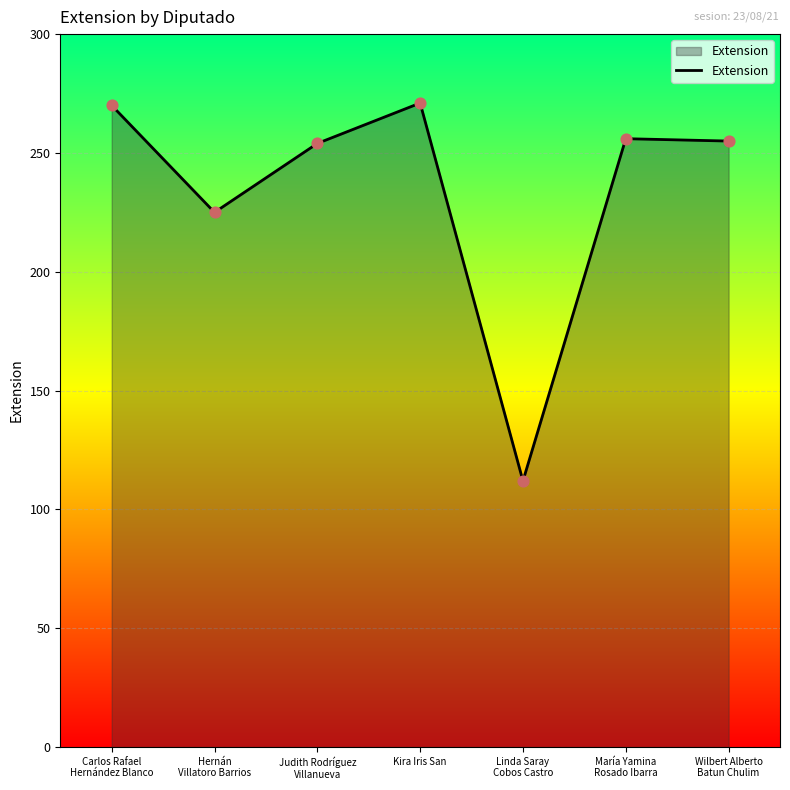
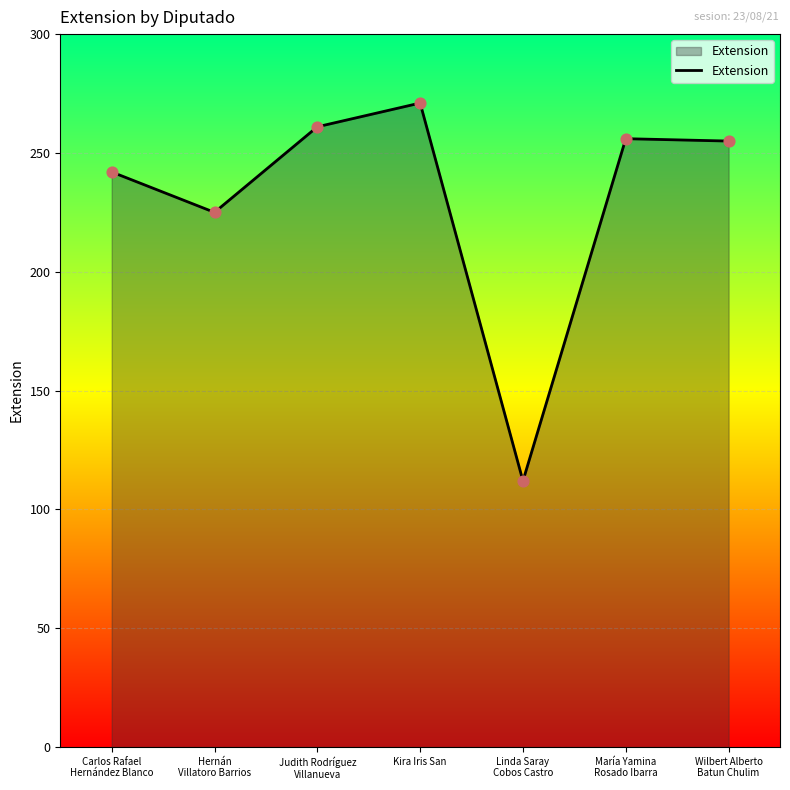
Carlos Rafael Hernández Blanco: 270 -> 242
Judith Rodríguez Villanueva: 254 -> 261
